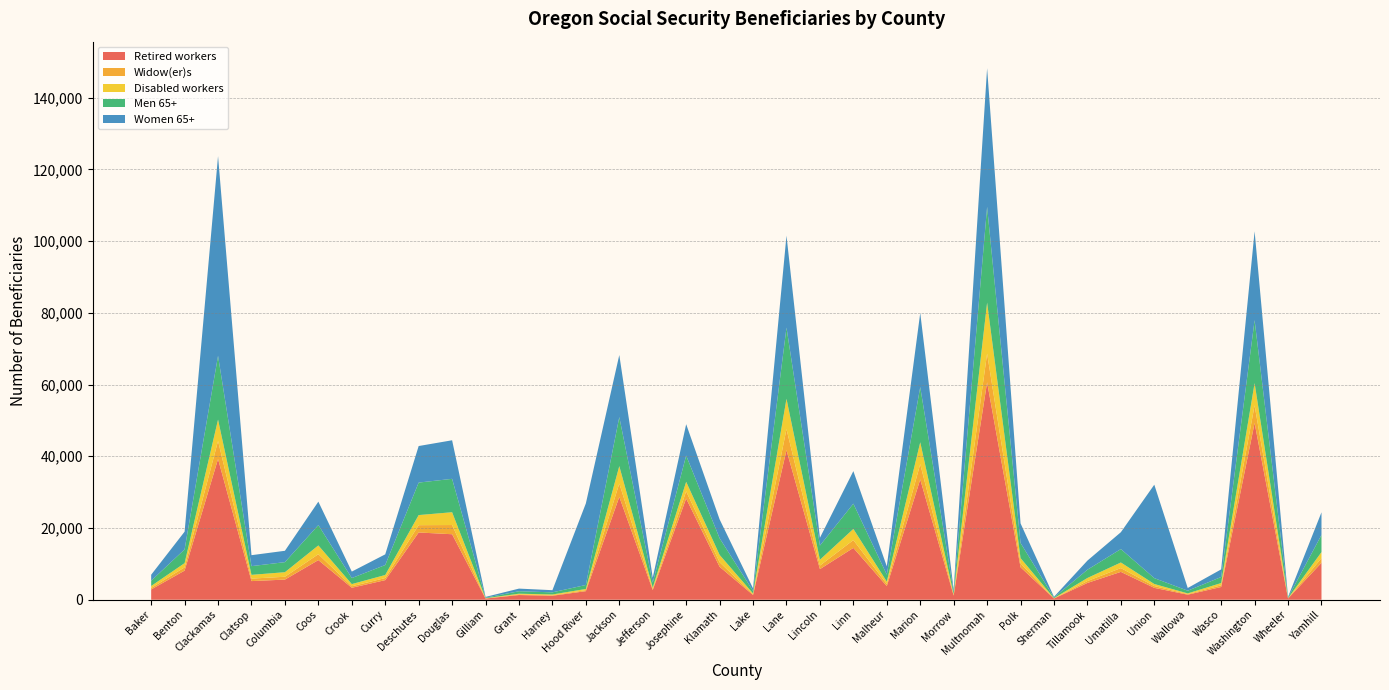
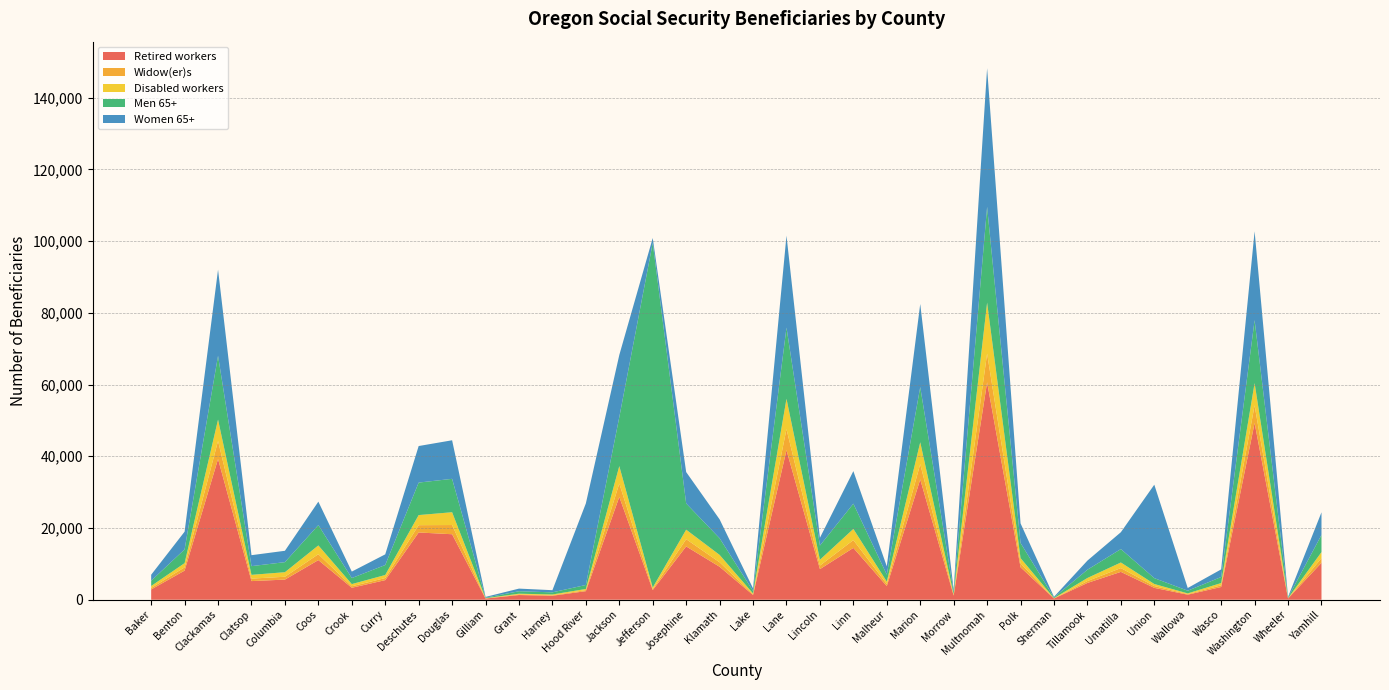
Women 65+, Clackamas: 56,000 -> 24,000
Men 65+, Jefferson: 1,000 -> 96,000
Retired workers, Josephine: 28,000 -> 15,000
Women 65+, Marion: 21,000 -> 23,000
